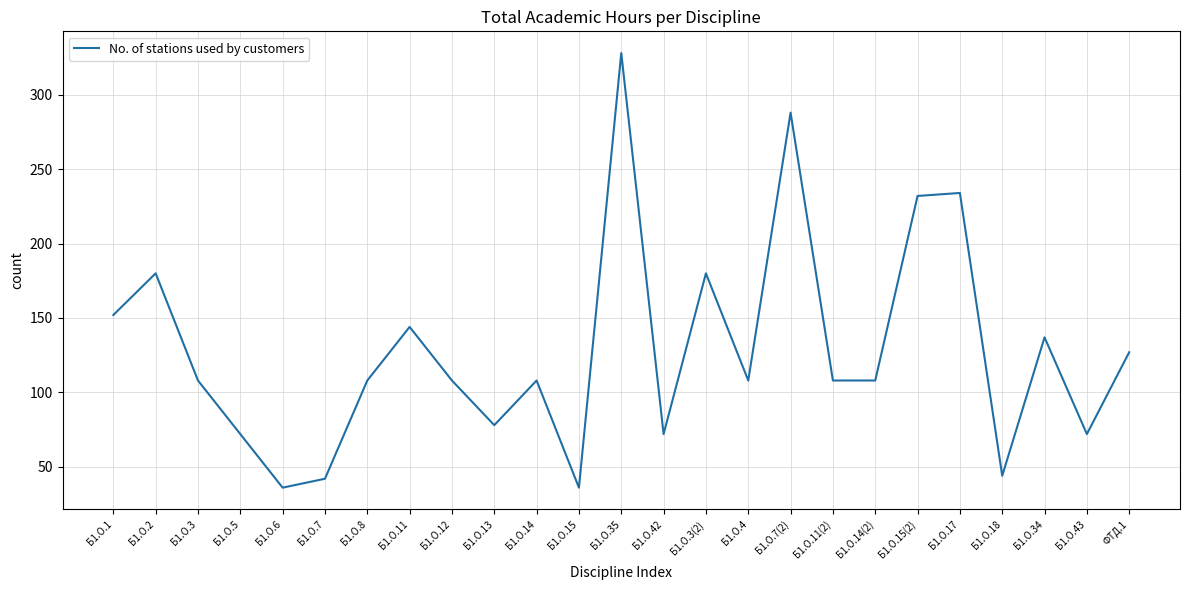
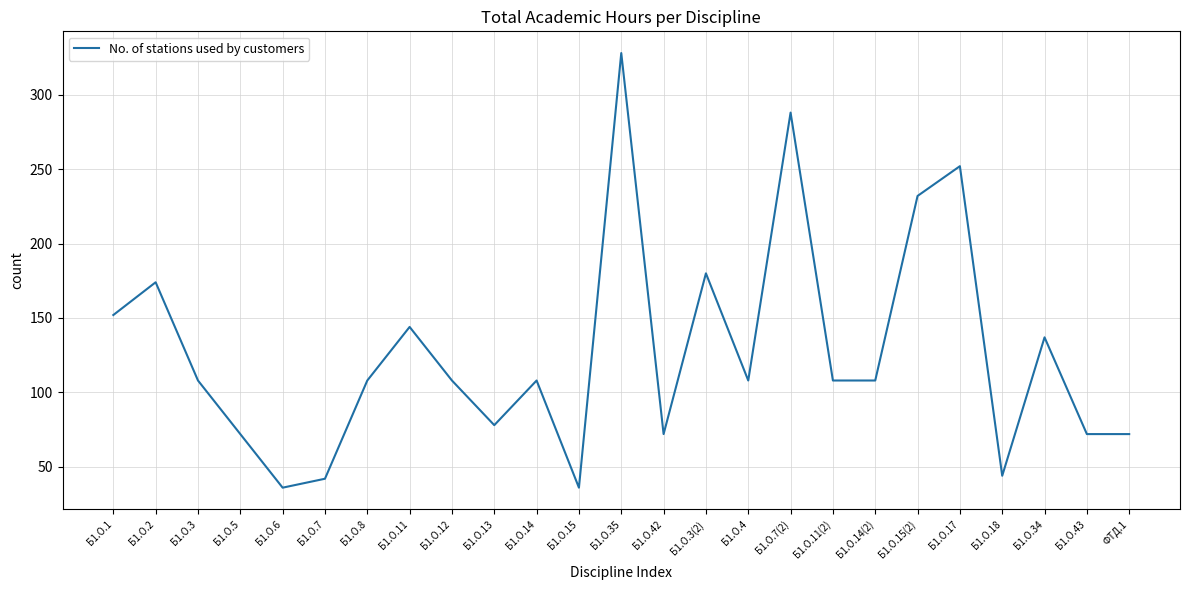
Б1.О.2: 180 -> 174
Б1.О.17: 234 -> 252
ФТД.1: 127 -> 72
